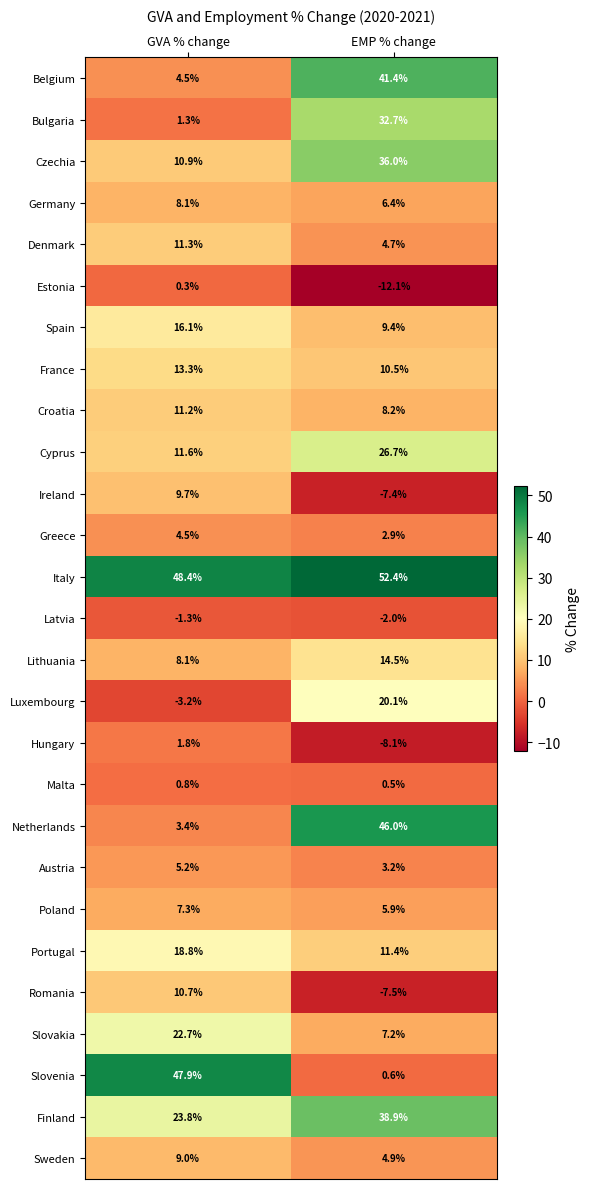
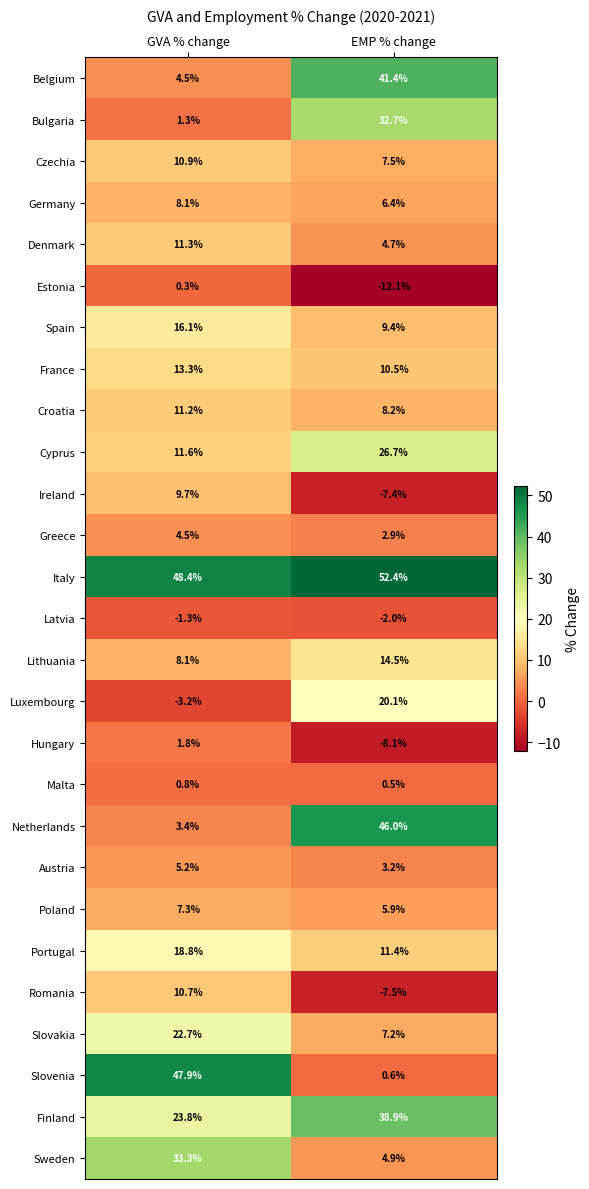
Czechia, EMP % change: 36.0% -> 7.5%
Sweden, GVA % change: 9.0% -> 33.3%
